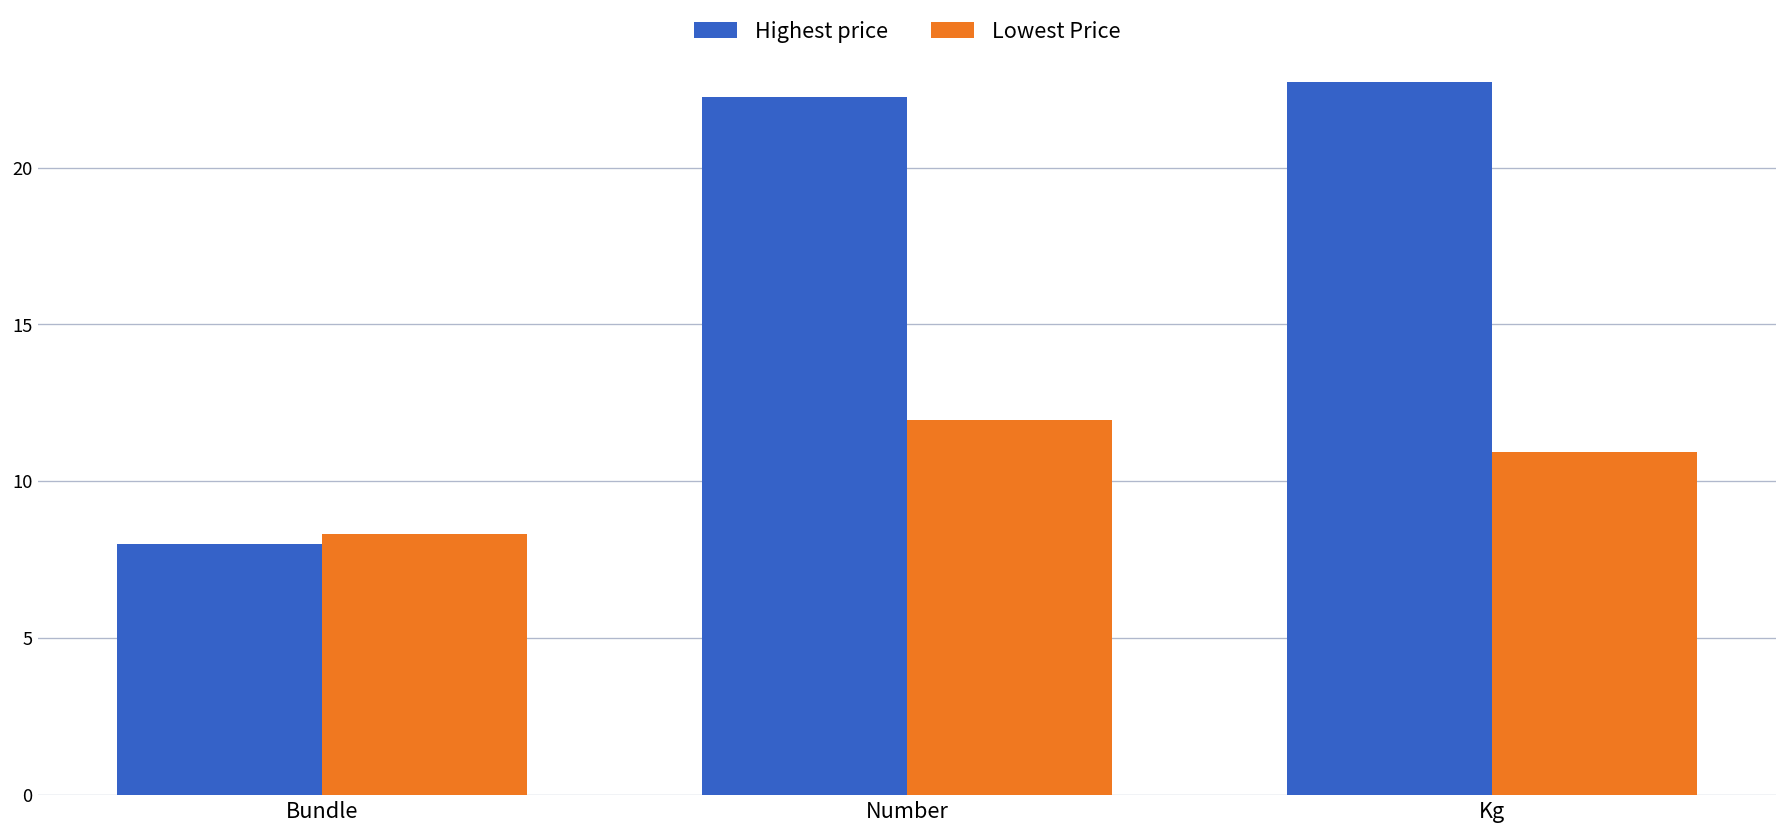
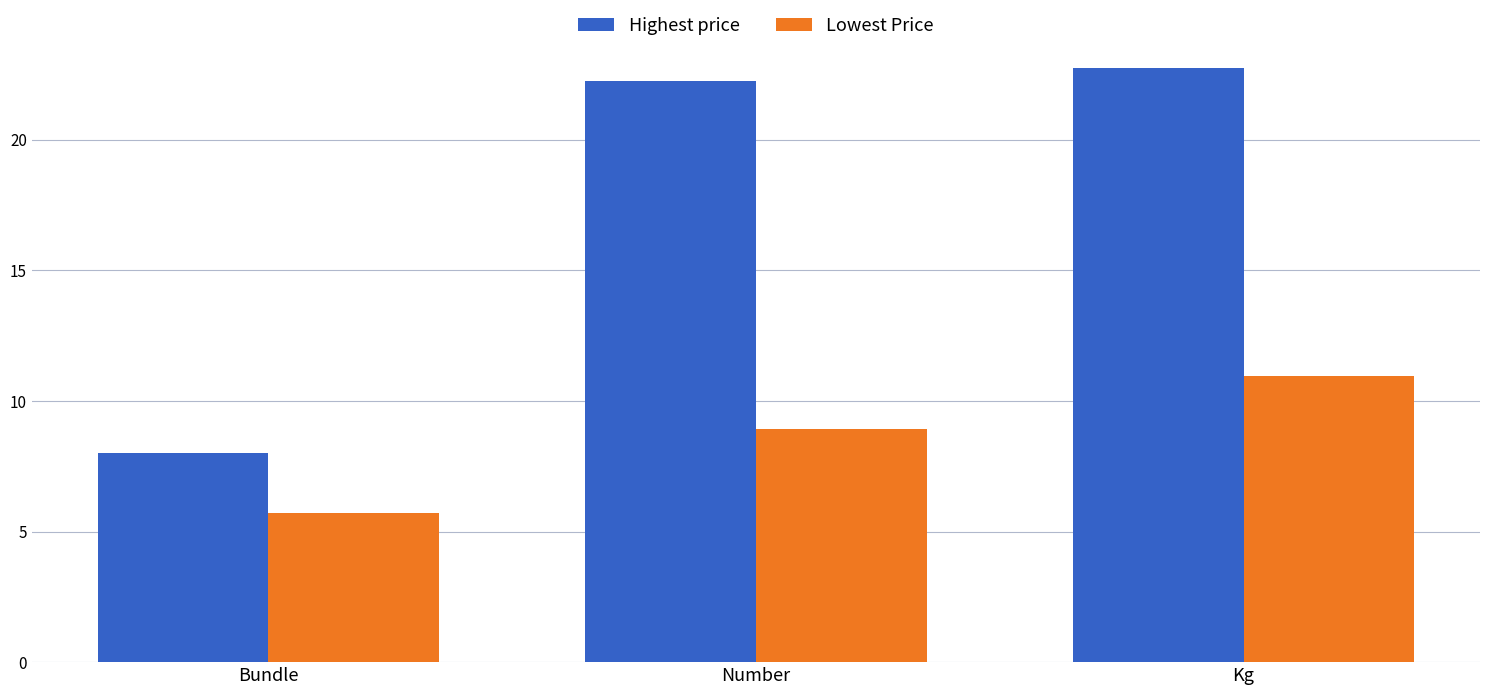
Lowest Price, Bundle: 8.3 -> 5.7
Lowest Price, Number: 11.9 -> 8.9
